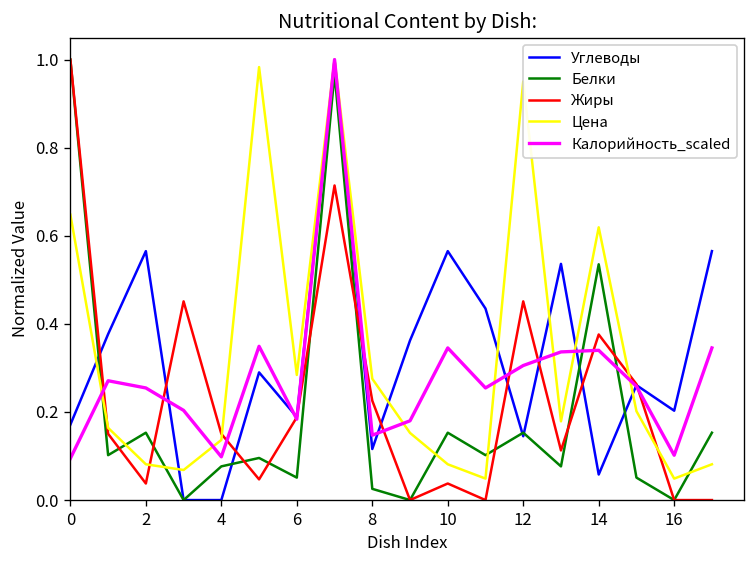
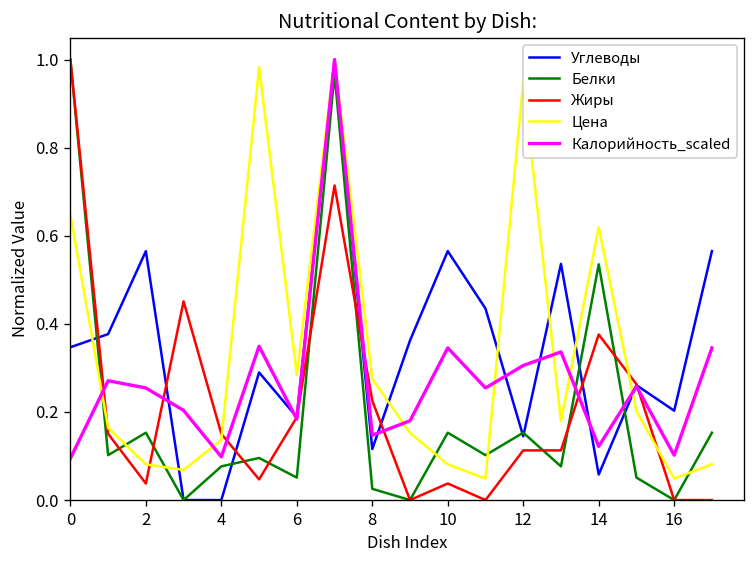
Углеводы, 0: 0.17 -> 0.35
Жиры, 12: 0.45 -> 0.11
Калорийность_scaled, 14: 0.34 -> 0.12
